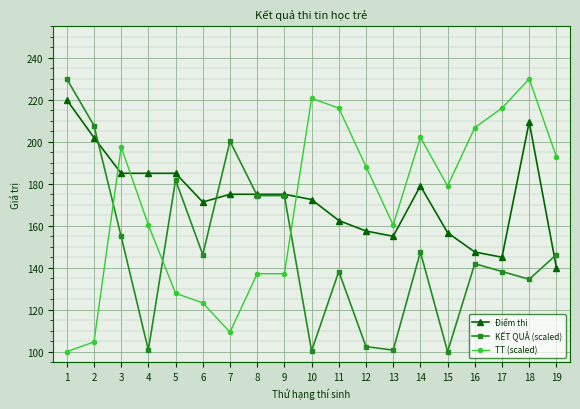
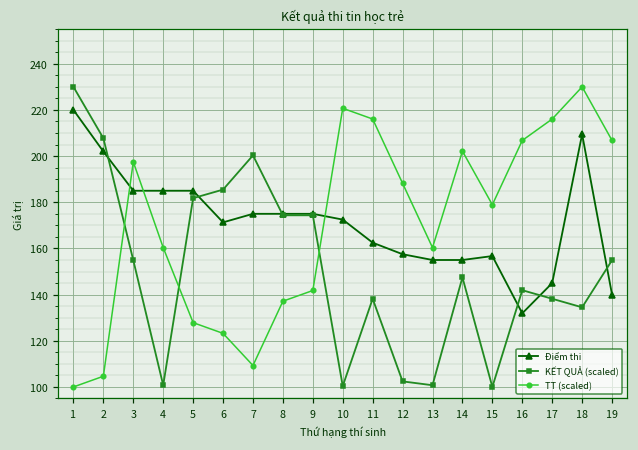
KẾT QUẢ (scaled), 6: 146 -> 185
TT (scaled), 9: 137 -> 142
Điểm thi, 14: 179 -> 155
Điểm thi, 16: 148 -> 132
KẾT QUẢ (scaled), 19: 146 -> 155
TT (scaled), 19: 193 -> 207
